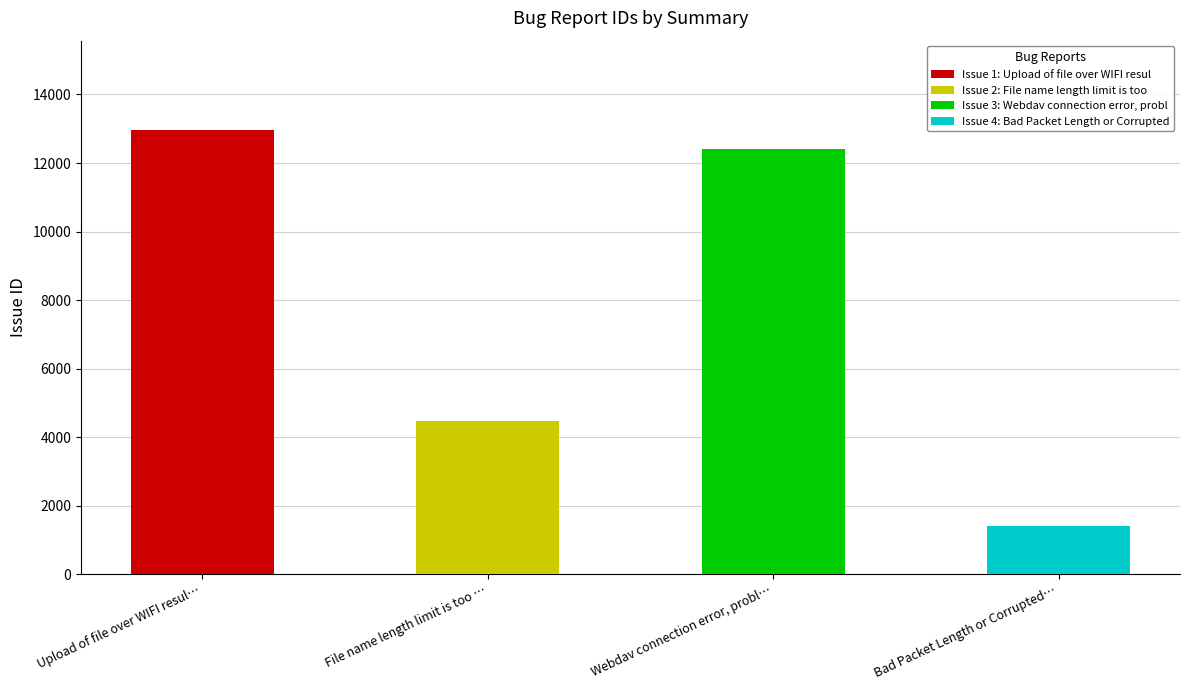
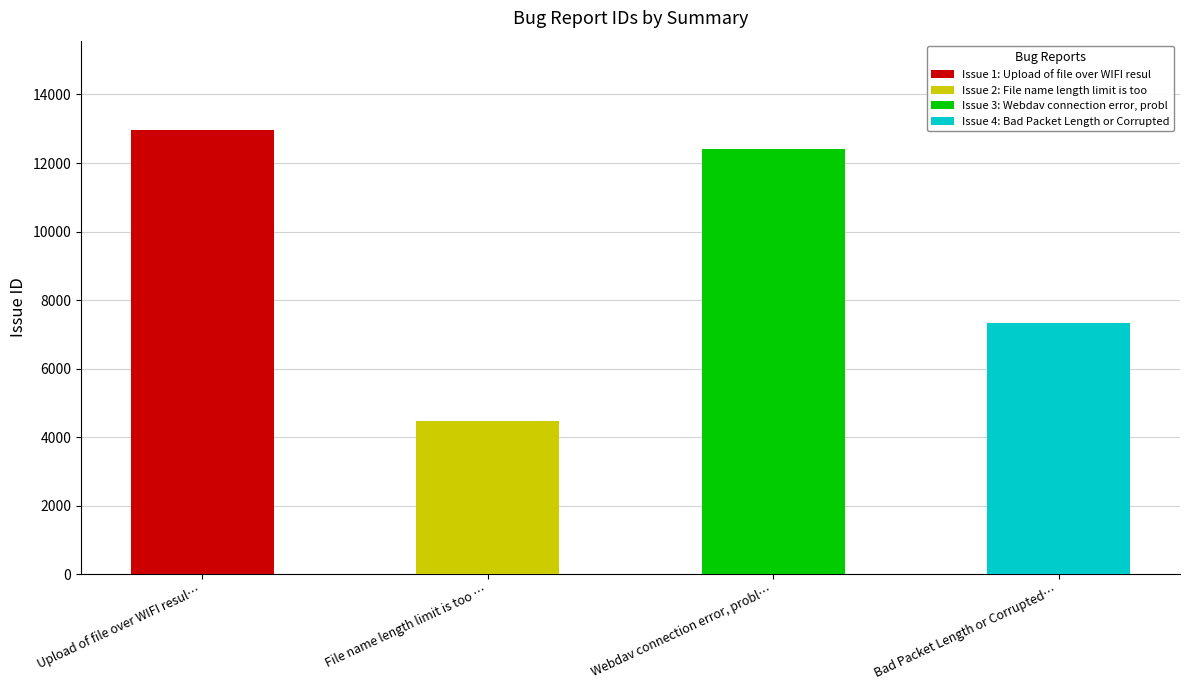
Bad Packet Length or Corrupted…: 1400 -> 7300
